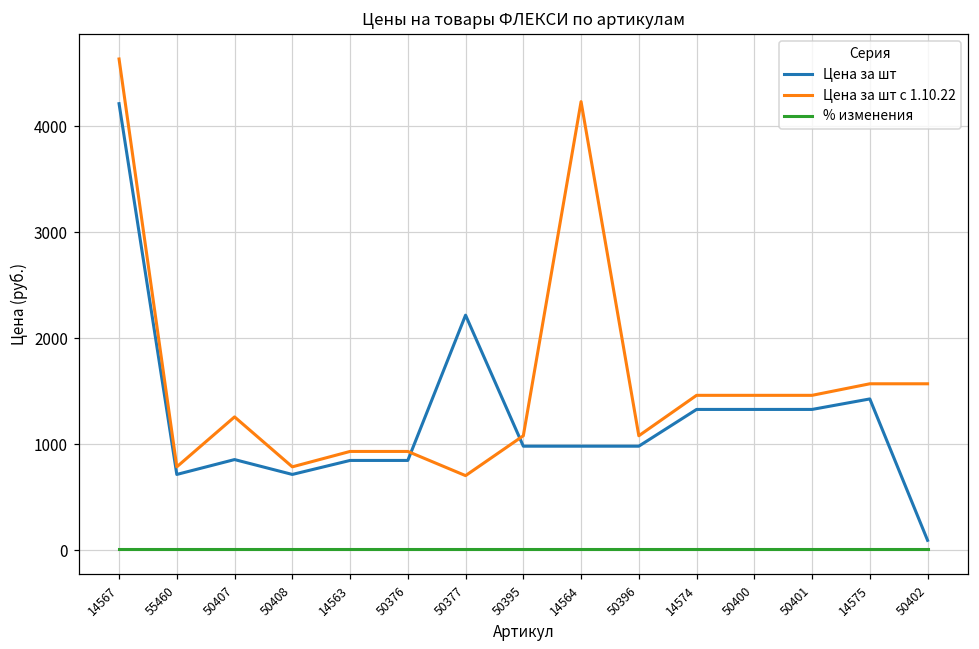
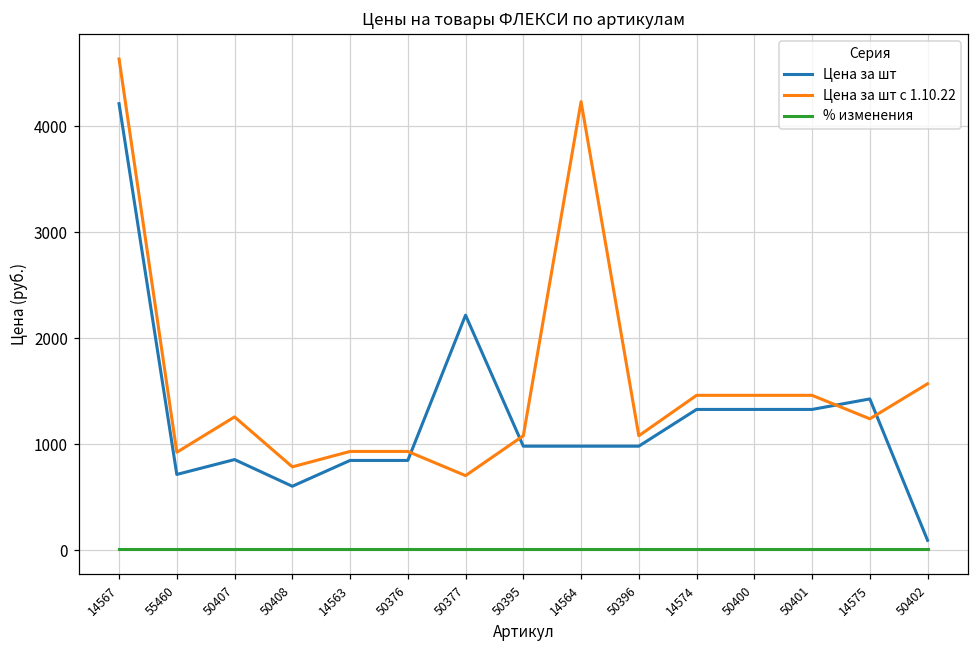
Цена за шт с 1.10.22, 55460: 800 -> 900
Цена за шт, 50408: 700 -> 600
Цена за шт с 1.10.22, 14575: 1600 -> 1200
